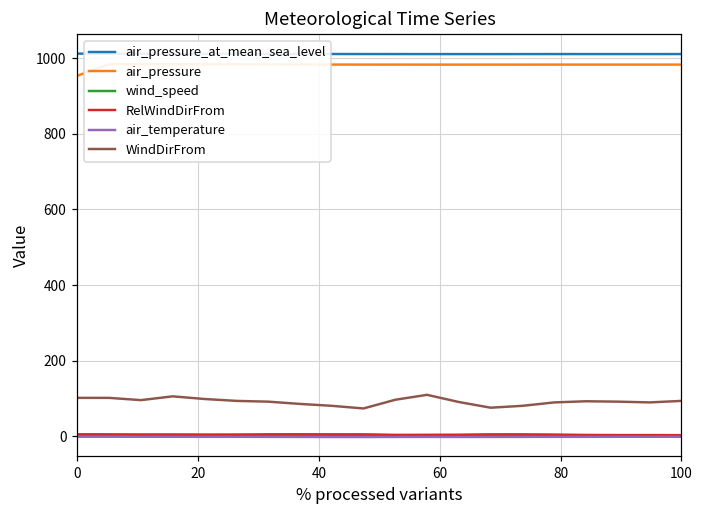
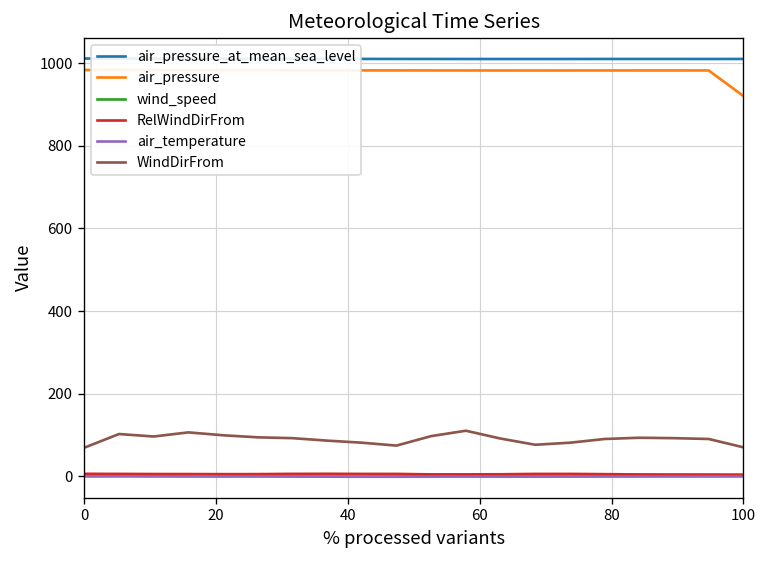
air_pressure, 0: 950 -> 980
WindDirFrom, 0: 100 -> 70
air_pressure, 100: 980 -> 920
WindDirFrom, 100: 90 -> 70
